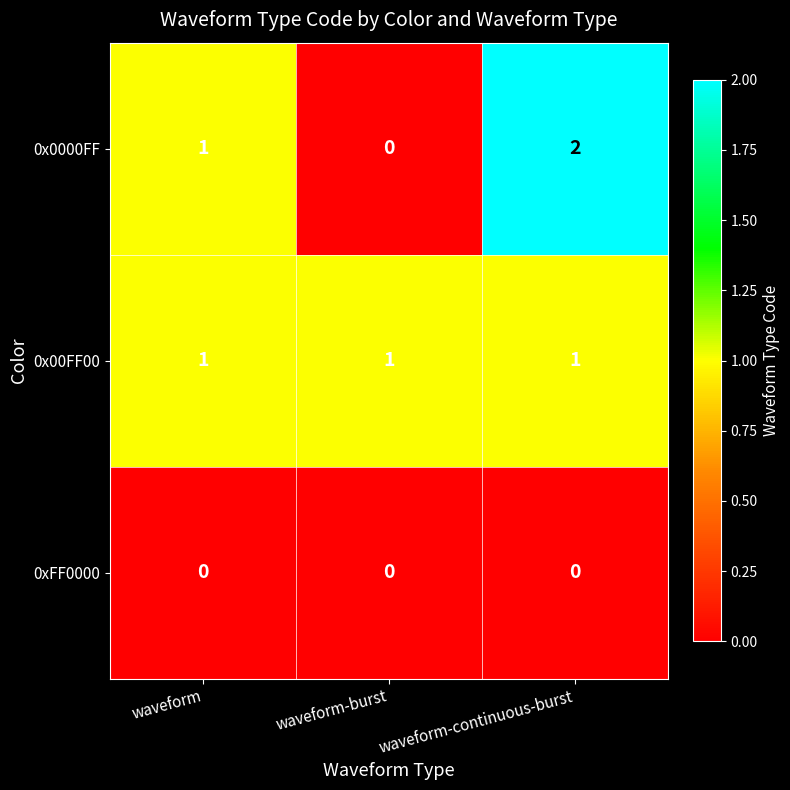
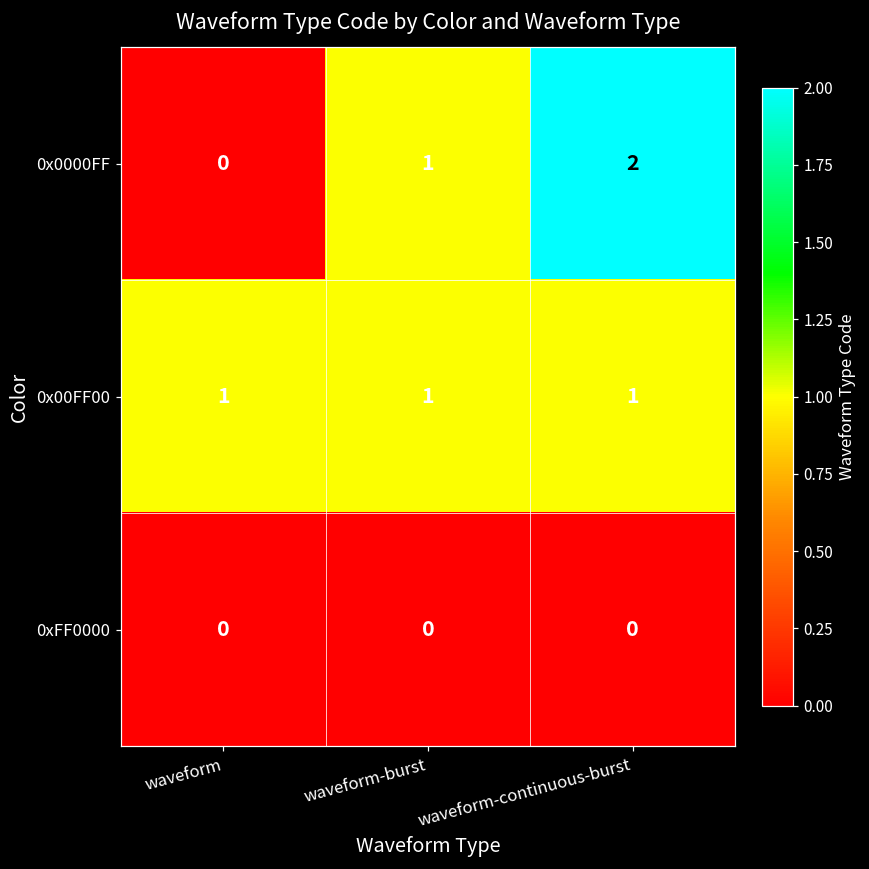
0x0000FF, waveform: 1 -> 0
0x0000FF, waveform-burst: 0 -> 1
